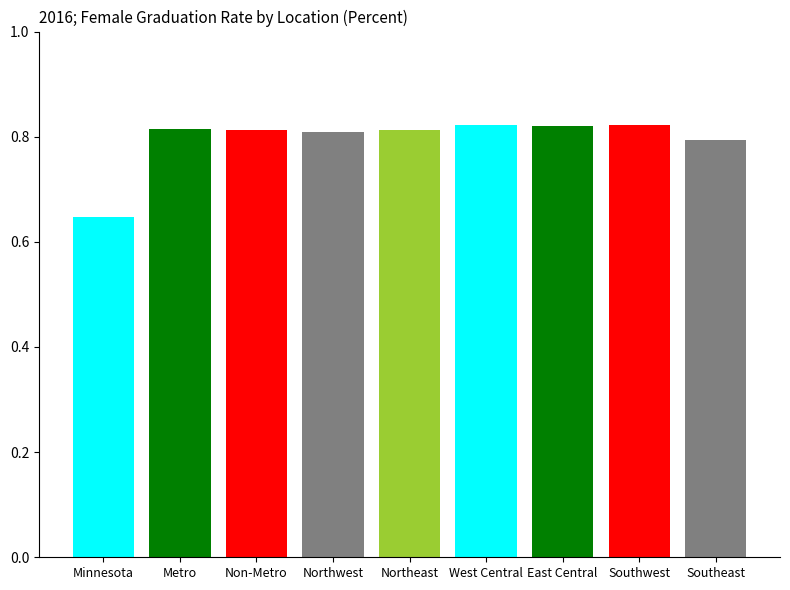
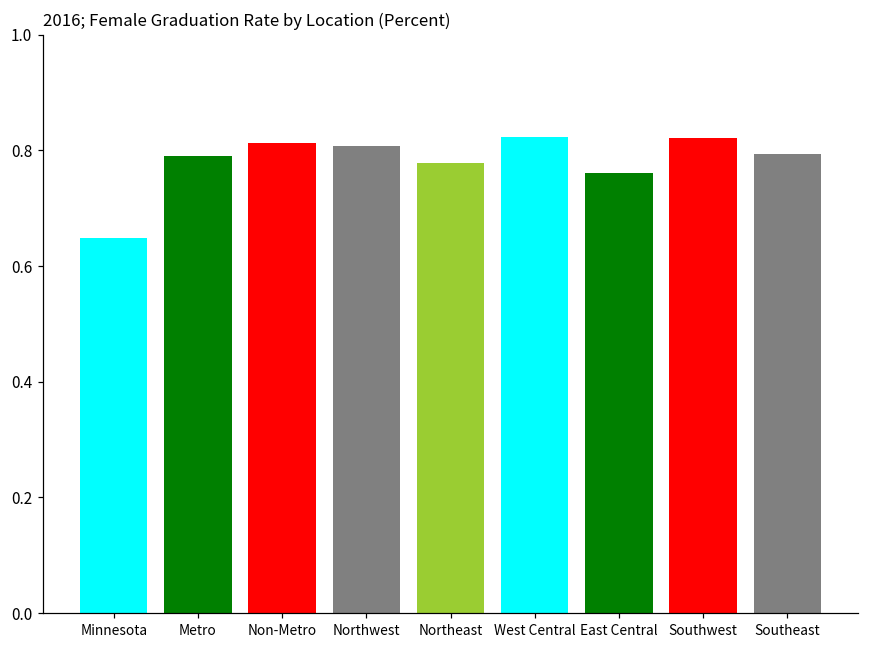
Metro: 0.82 -> 0.79
Northeast: 0.81 -> 0.78
East Central: 0.82 -> 0.76
